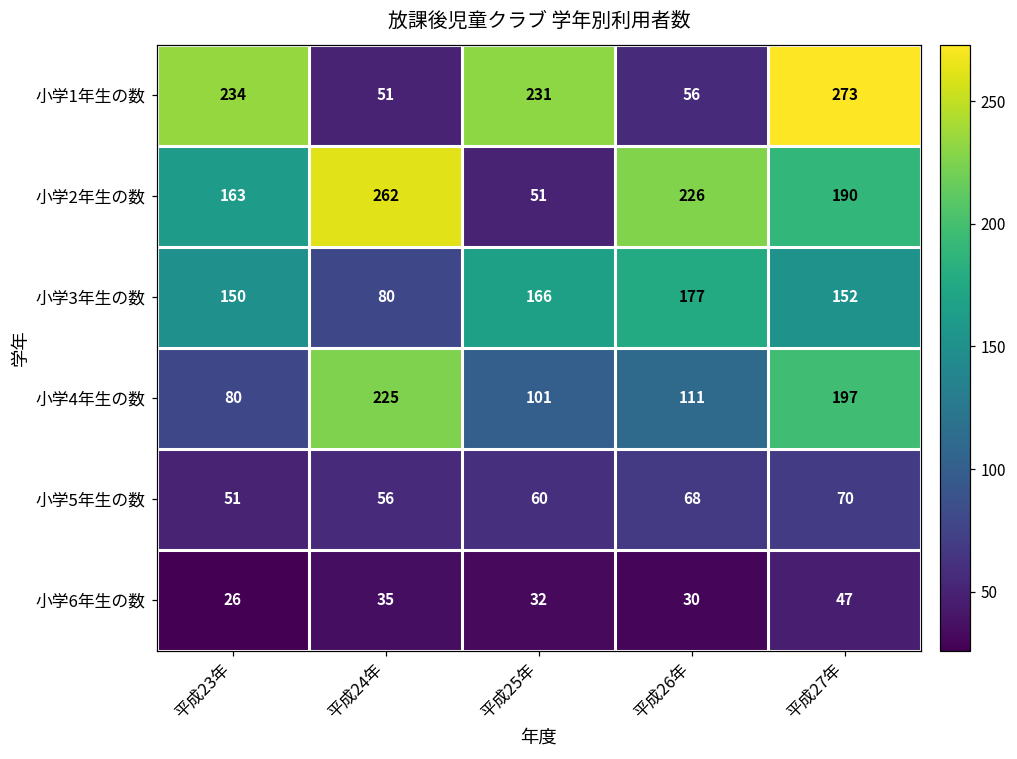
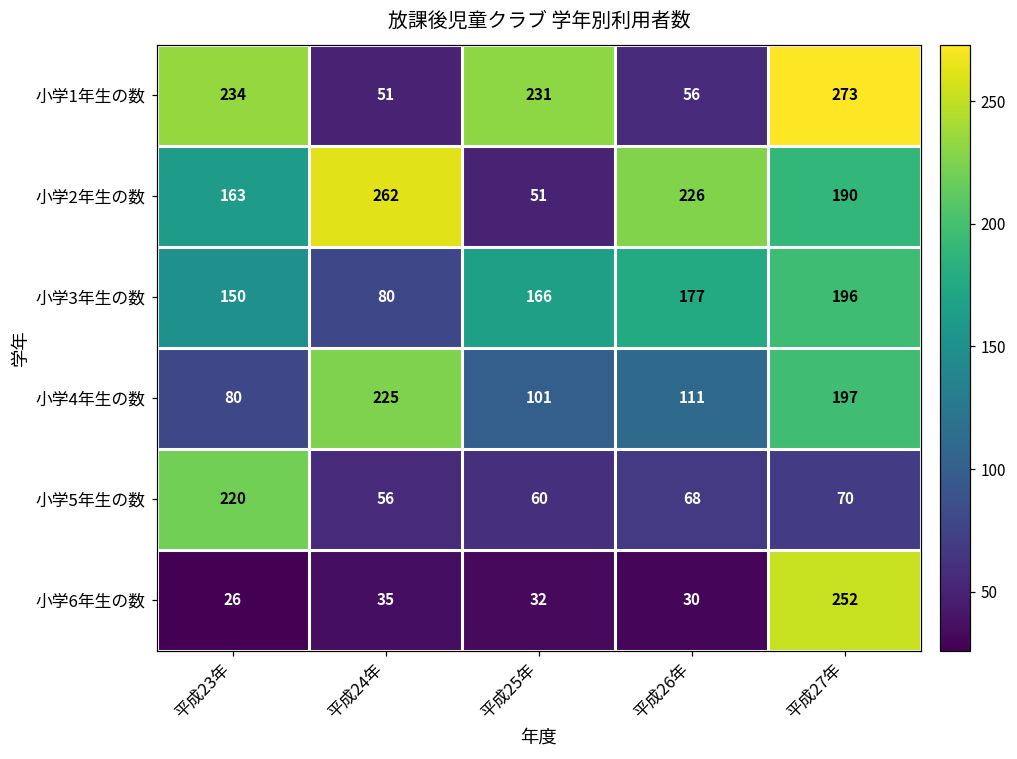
小学3年生の数, 平成27年: 152 -> 196
小学5年生の数, 平成23年: 51 -> 220
小学6年生の数, 平成27年: 47 -> 252
